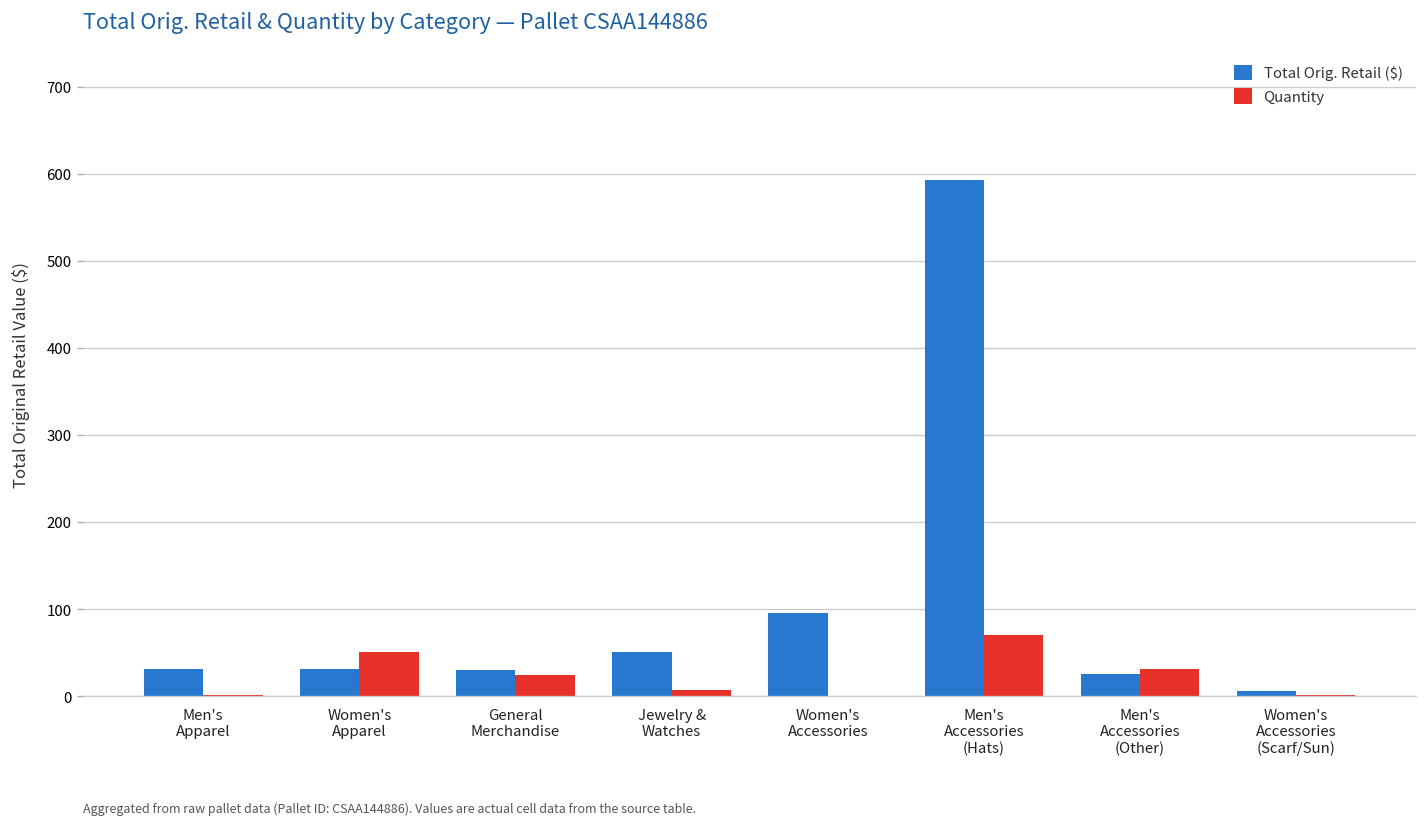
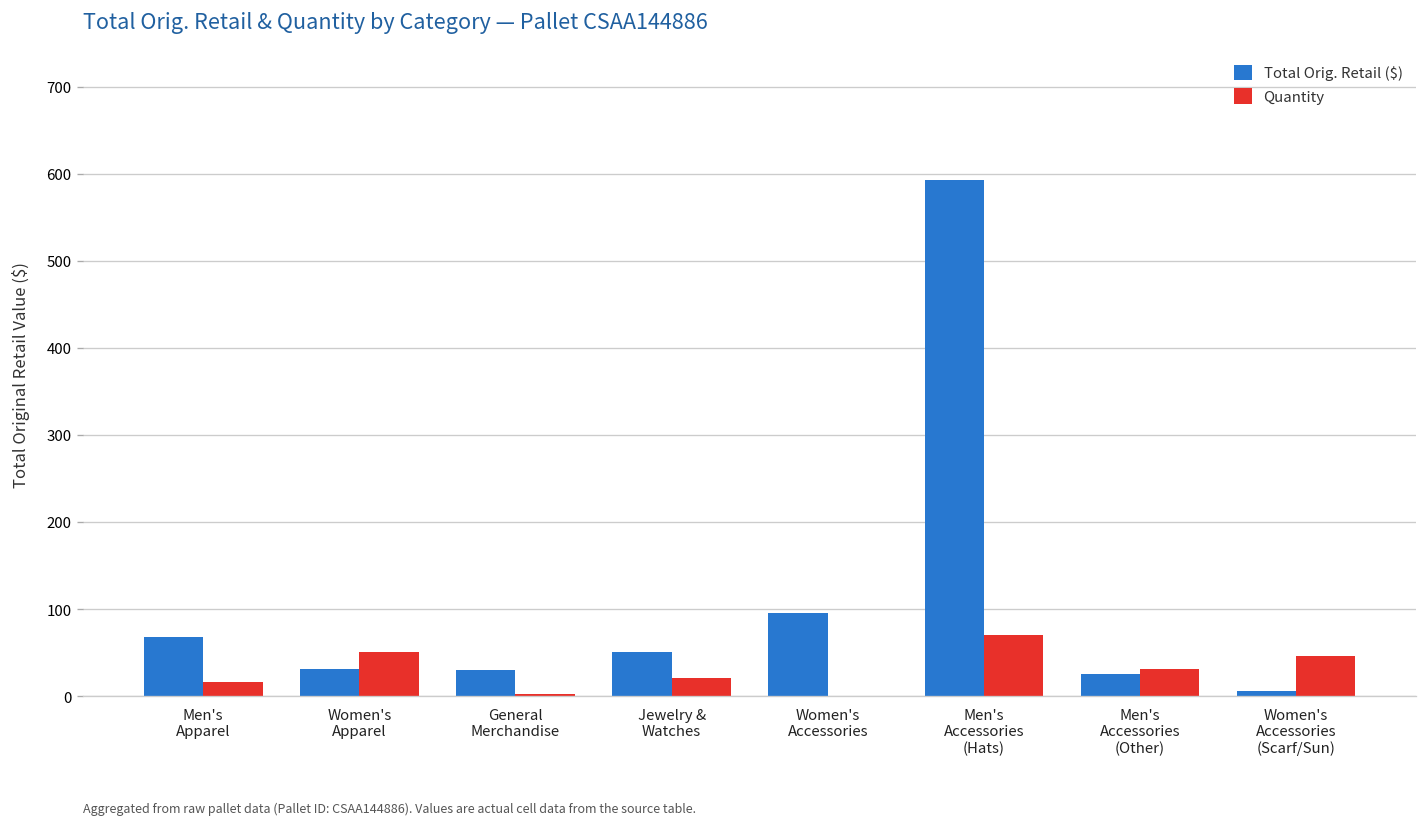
Total Orig. Retail ($), Men's Apparel: 30 -> 70
Quantity, Men's Apparel: 0 -> 20
Quantity, General Merchandise: 20 -> 0
Quantity, Jewelry & Watches: 10 -> 20
Quantity, Women's Accessories (Scarf/Sun): 0 -> 50
